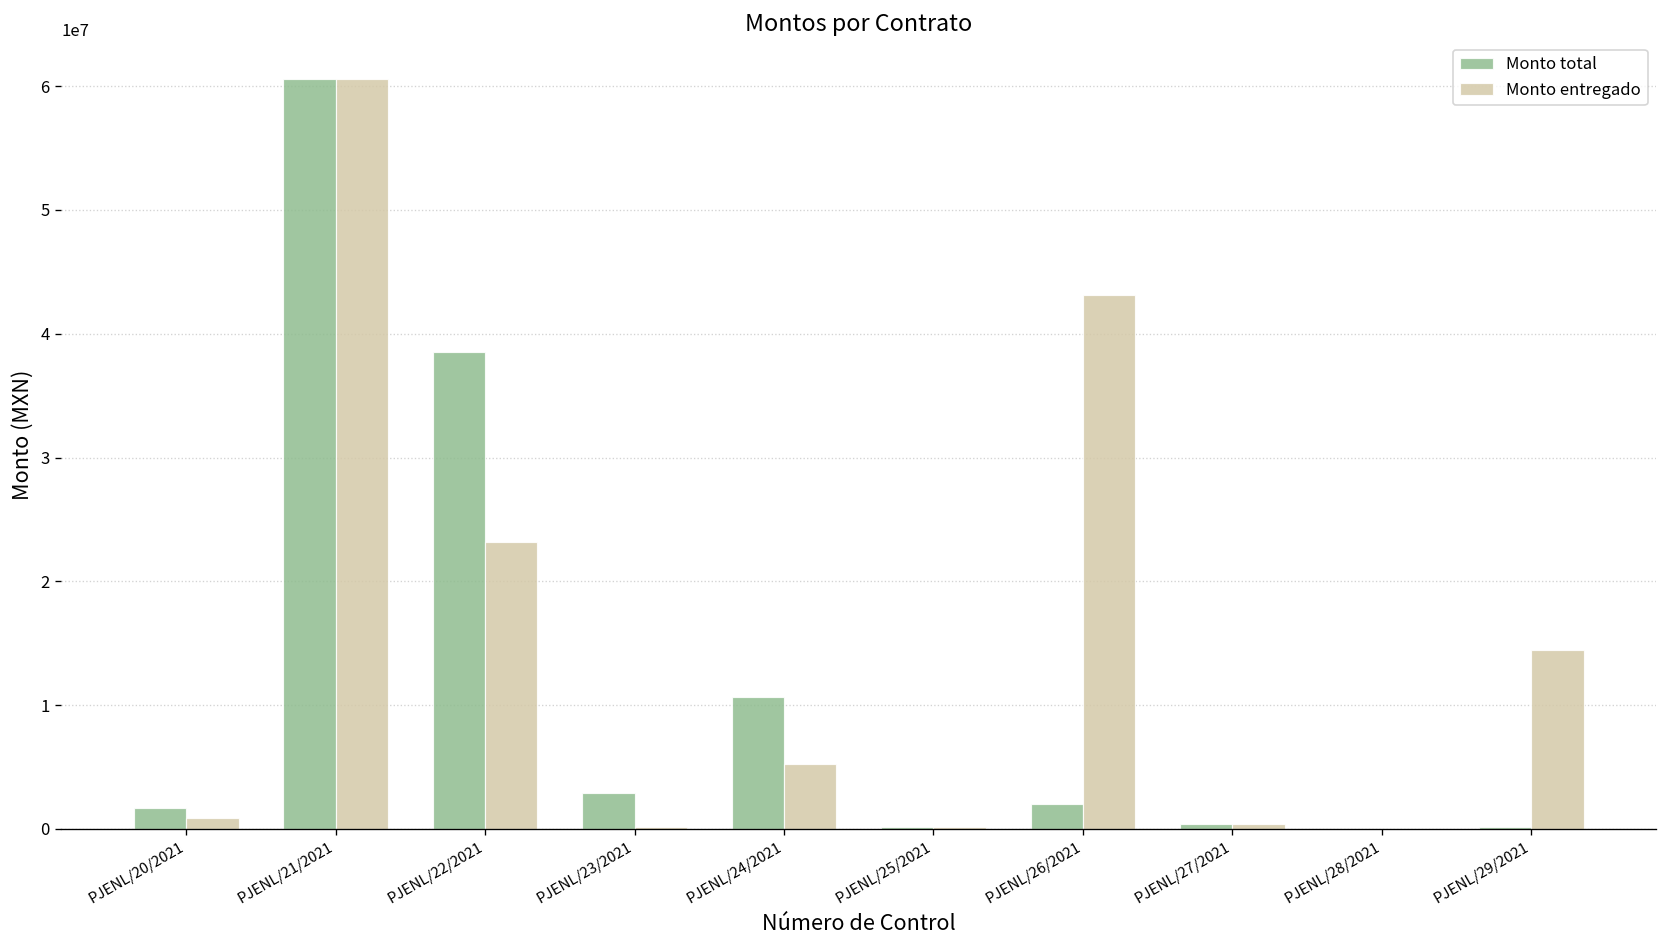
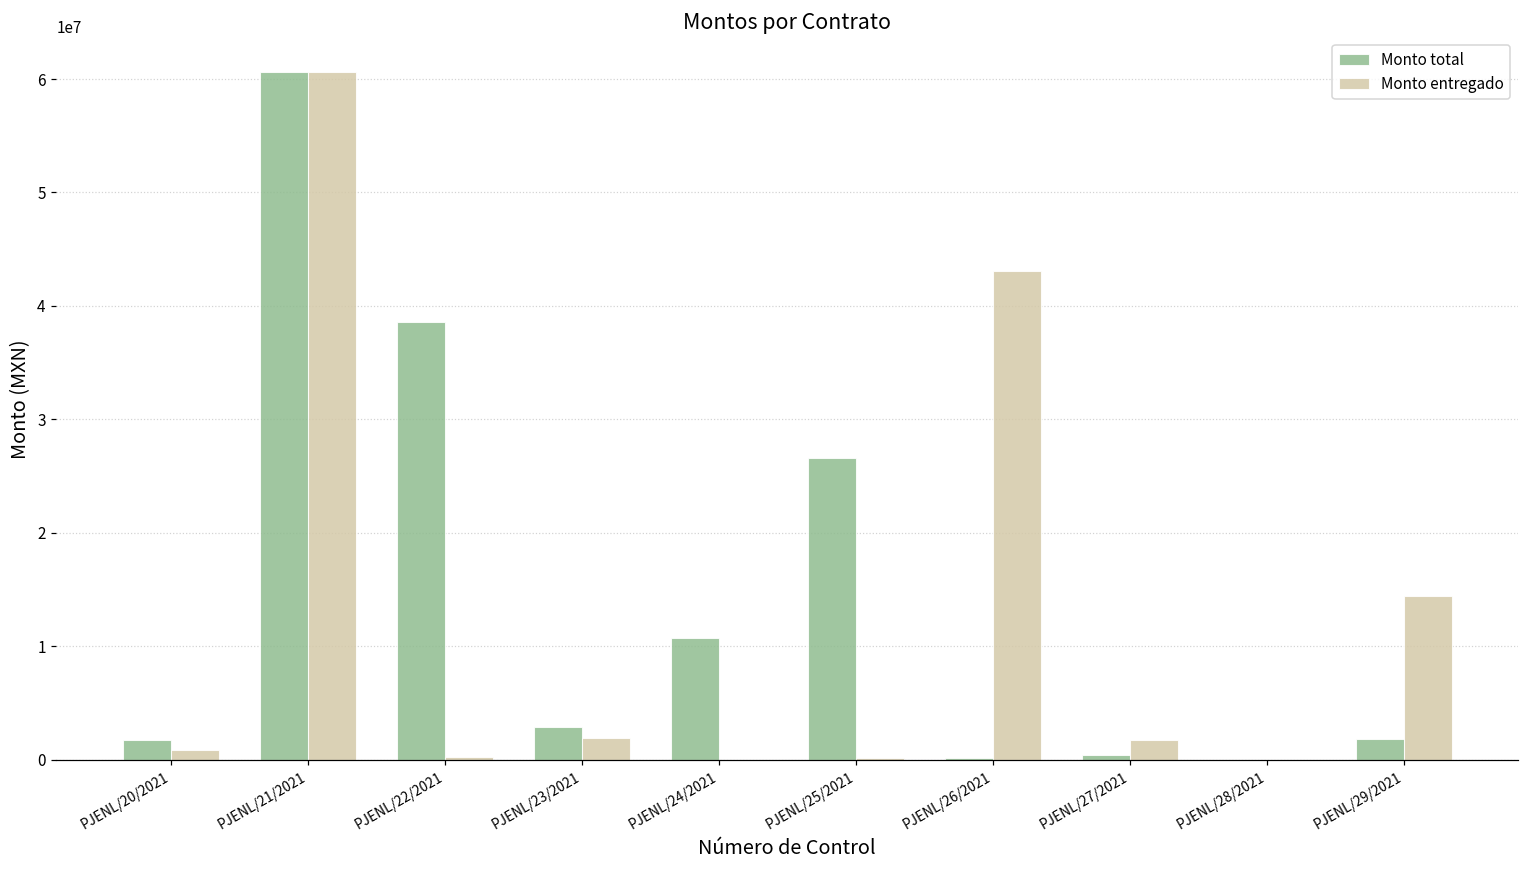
Monto entregado, PJENL/22/2021: 23200000 -> 200000
Monto entregado, PJENL/23/2021: 100000 -> 2000000
Monto entregado, PJENL/24/2021: 5300000 -> 0
Monto total, PJENL/25/2021: 100000 -> 26600000
Monto total, PJENL/26/2021: 2000000 -> 100000
Monto entregado, PJENL/27/2021: 400000 -> 1700000
Monto total, PJENL/29/2021: 100000 -> 1800000
